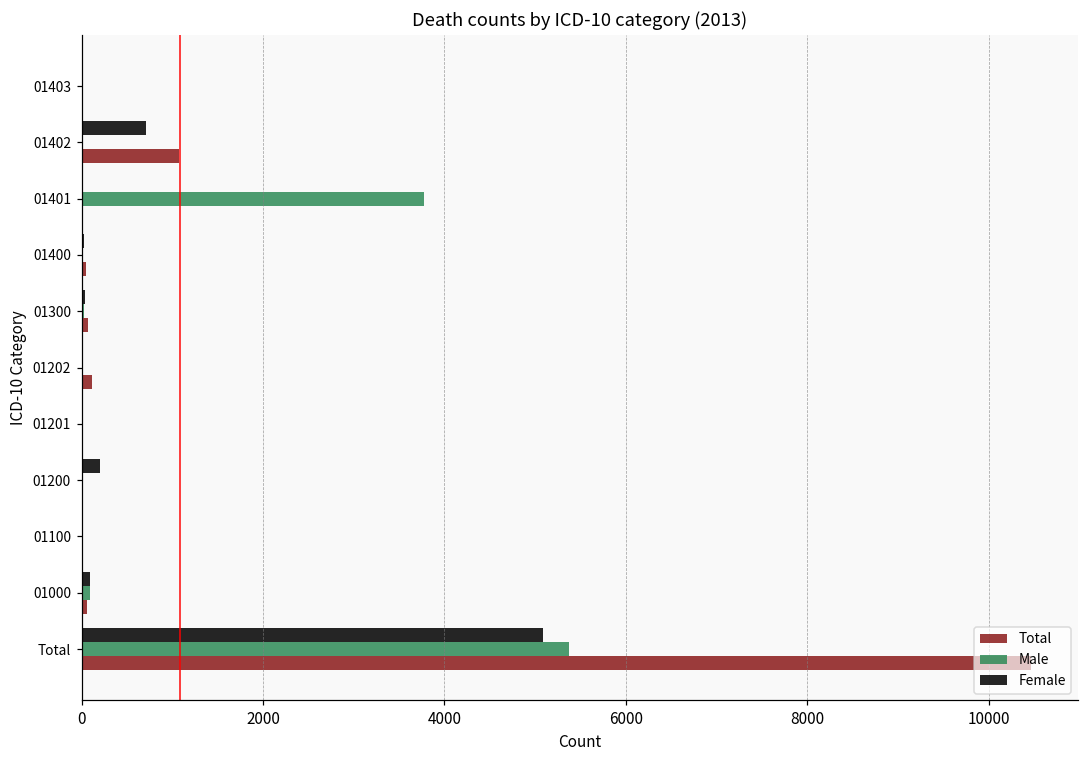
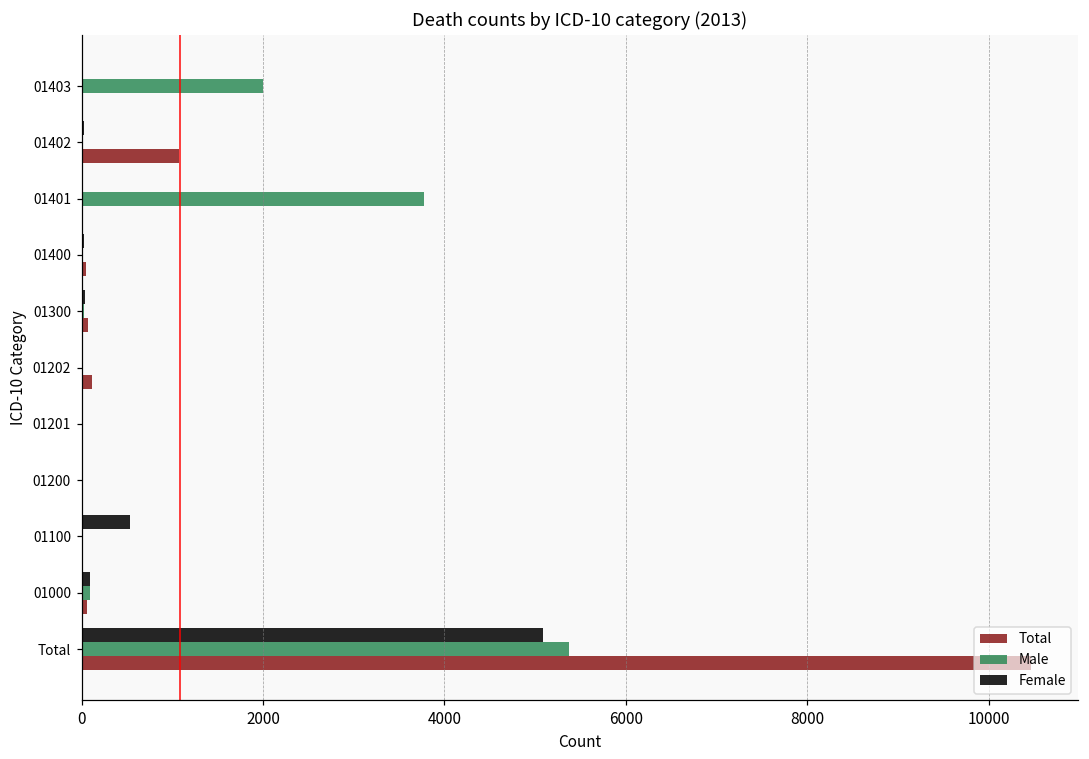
Male, 01403: 0 -> 2000
Female, 01402: 700 -> 0
Female, 01200: 200 -> 0
Female, 01100: 0 -> 500
